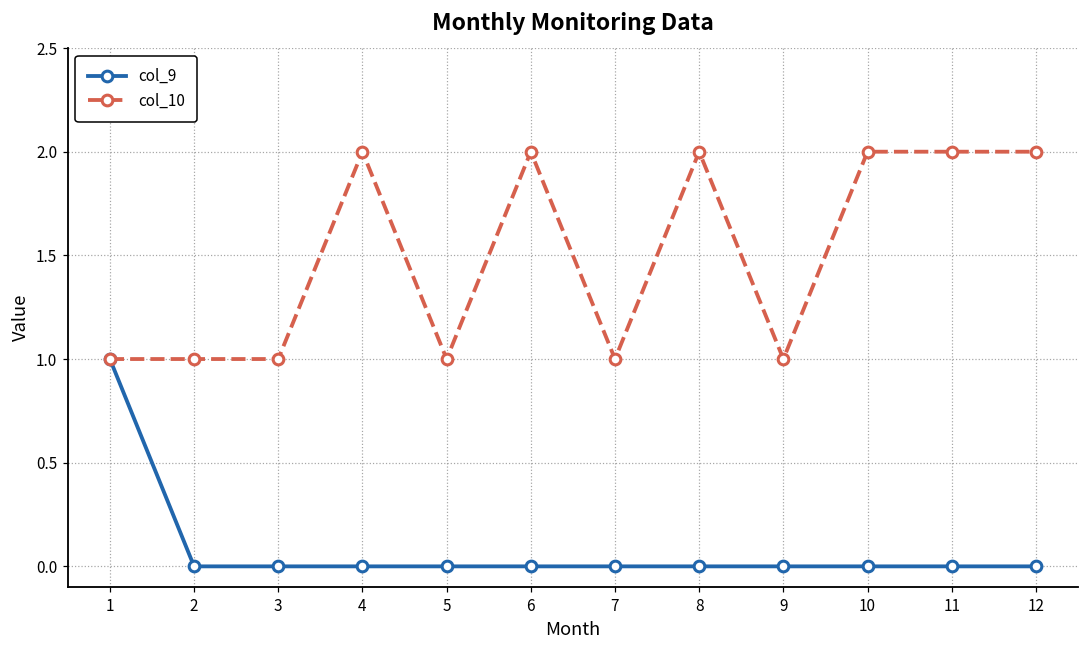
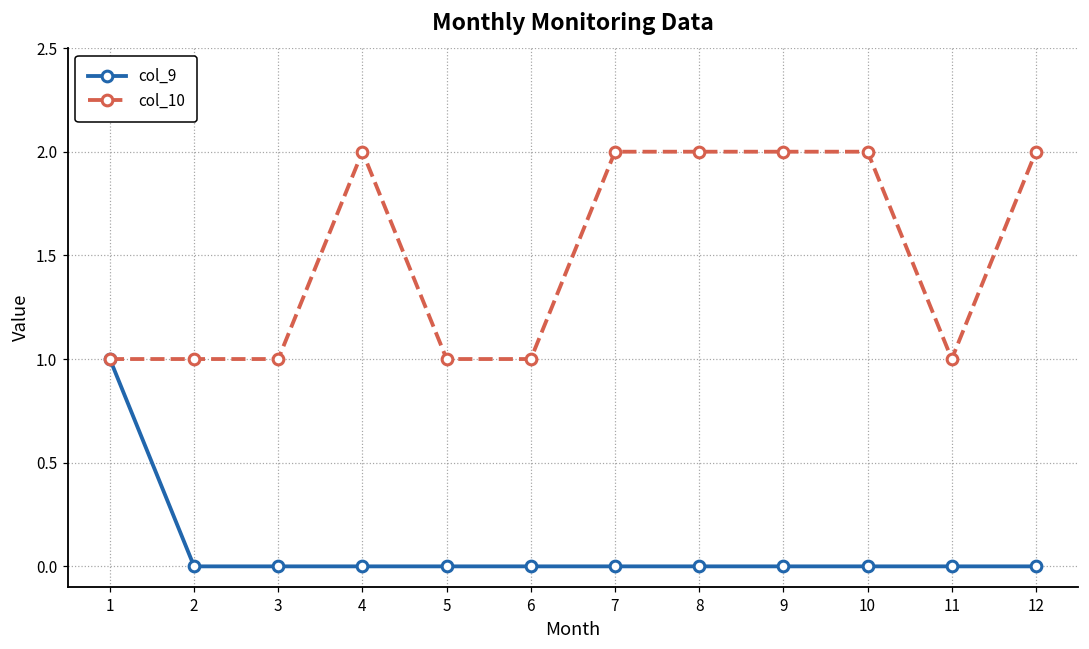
col_10, 6: 2 -> 1
col_10, 7: 1 -> 2
col_10, 9: 1 -> 2
col_10, 11: 2 -> 1
